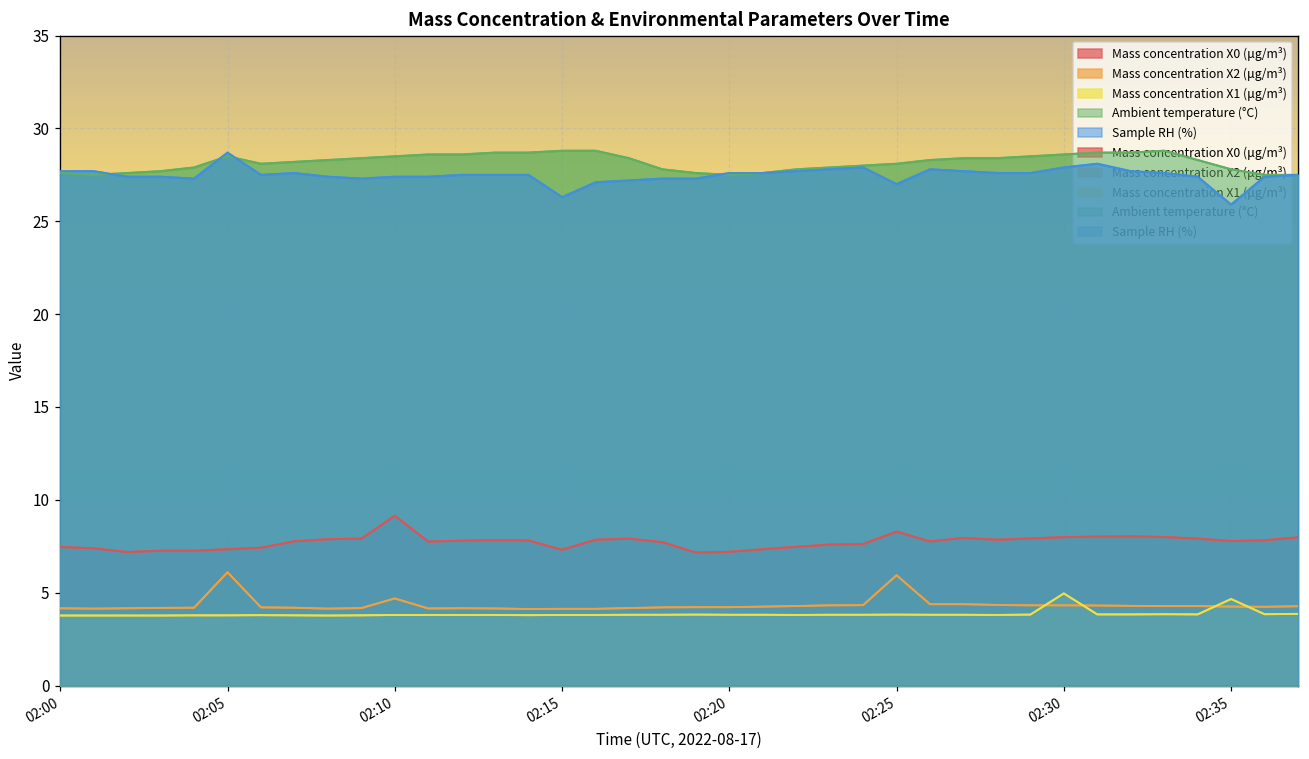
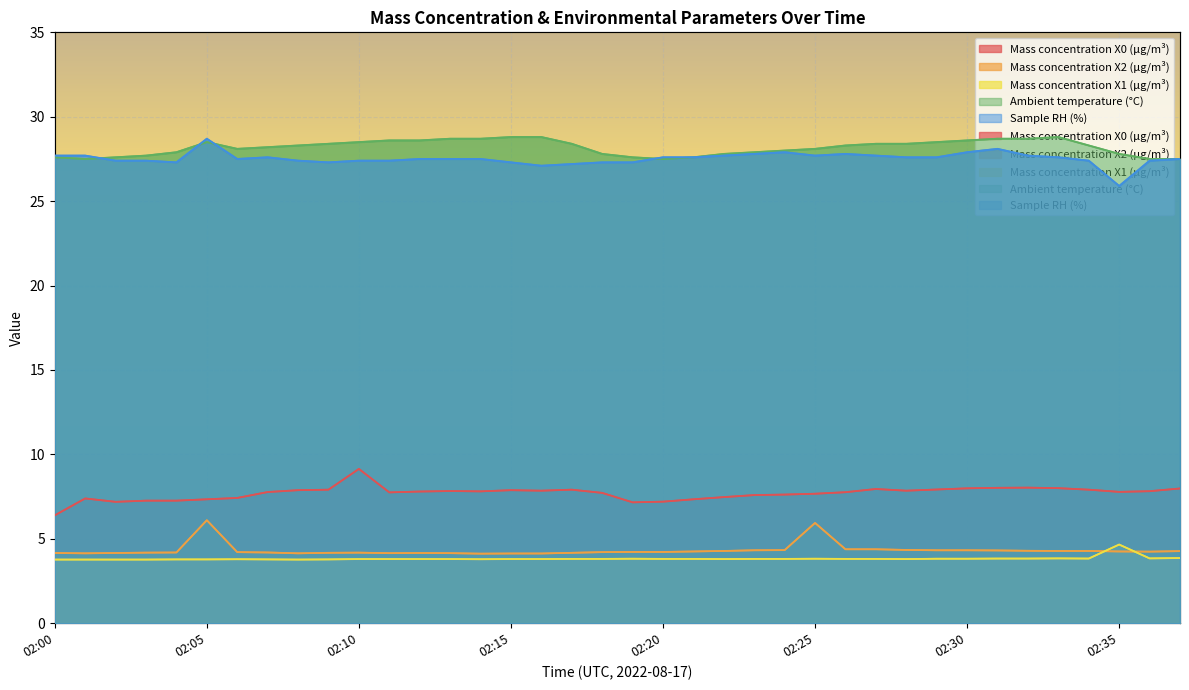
Mass concentration X0 (μg/m³), 02:00: 7.5 -> 6.4
Mass concentration X2 (μg/m³), 02:10: 4.7 -> 4.2
Mass concentration X0 (μg/m³), 02:15: 7.3 -> 7.9
Sample RH (%), 02:15: 26.3 -> 27.3
Mass concentration X0 (μg/m³), 02:25: 8.3 -> 7.7
Sample RH (%), 02:25: 27.0 -> 27.7
Mass concentration X1 (μg/m³), 02:30: 5.0 -> 3.8
